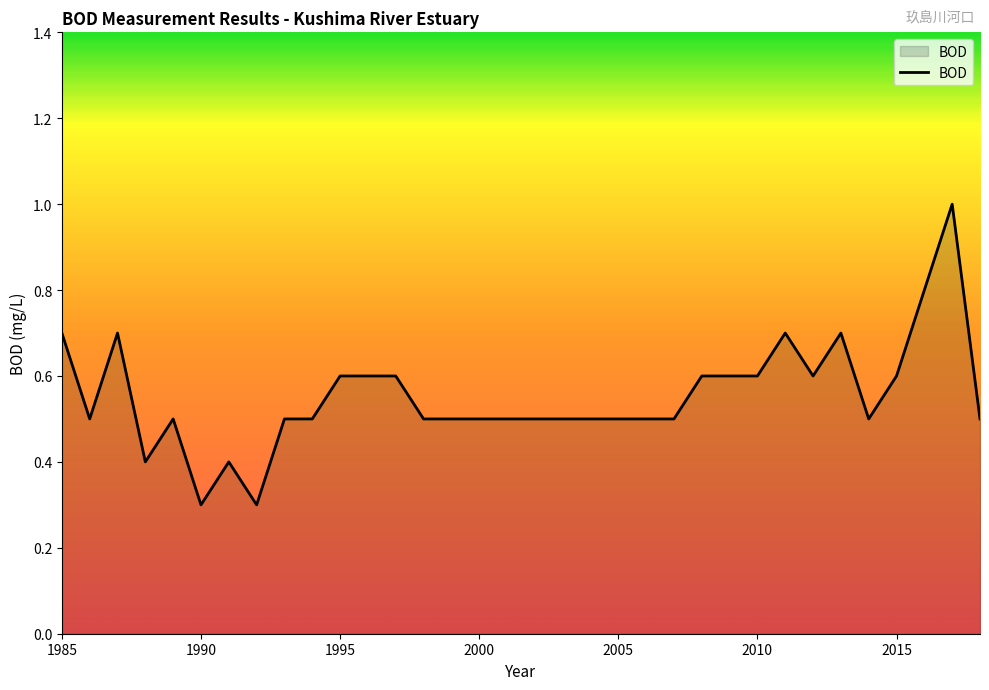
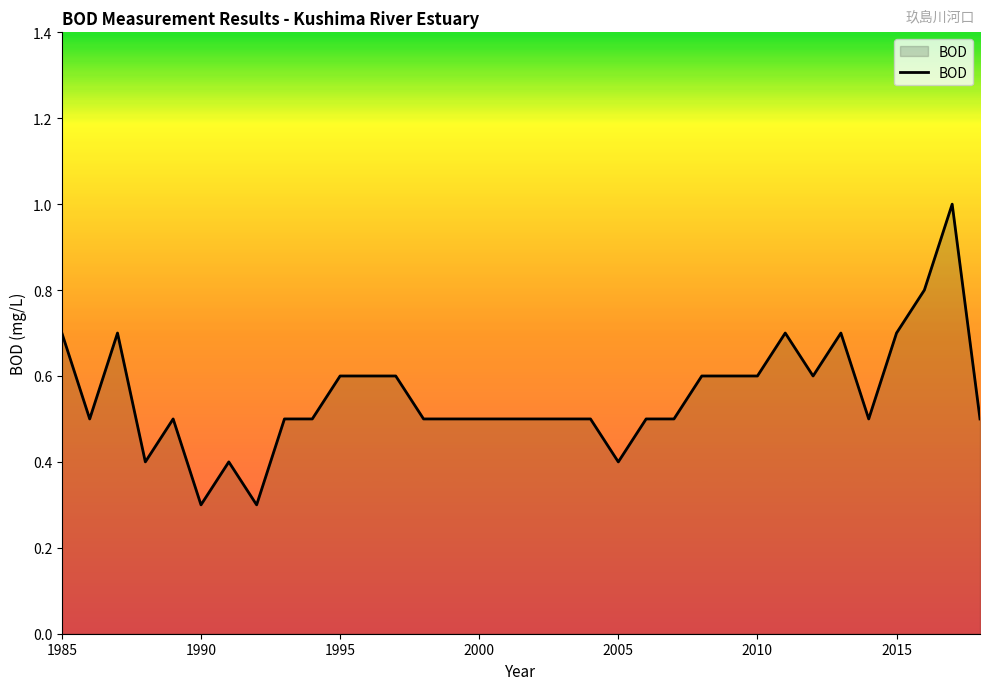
2005: 0.5 -> 0.4
2015: 0.6 -> 0.7
